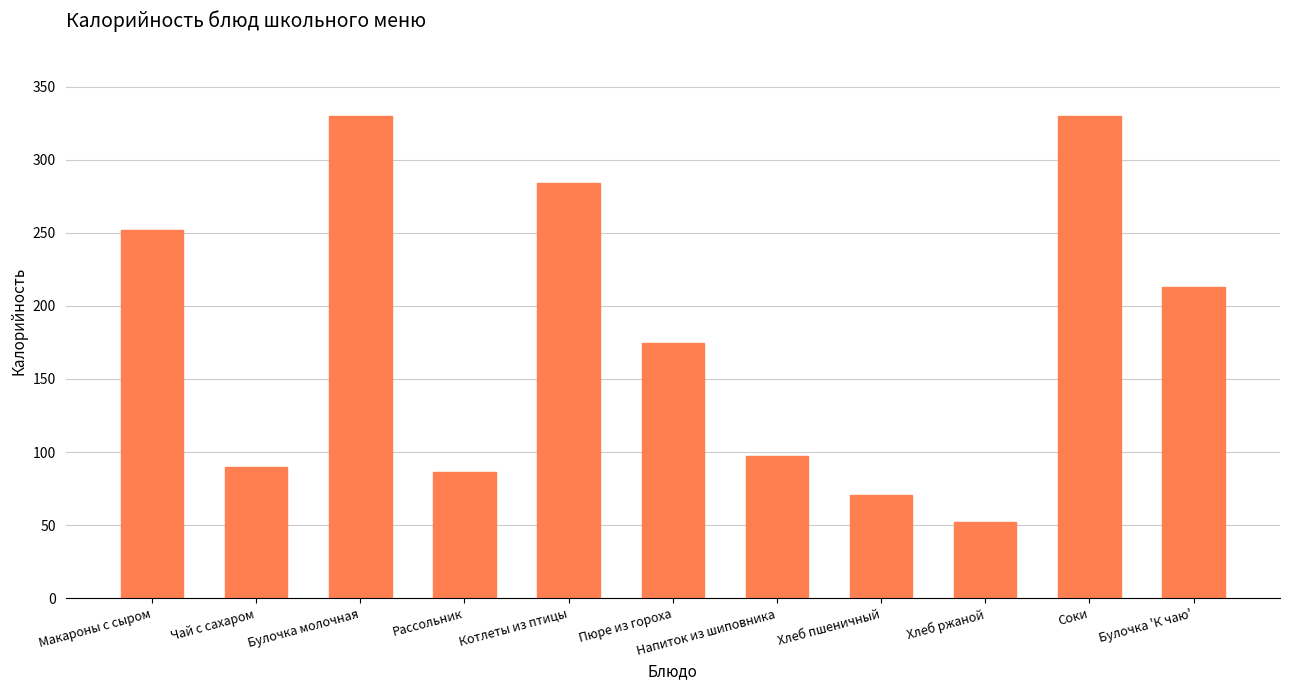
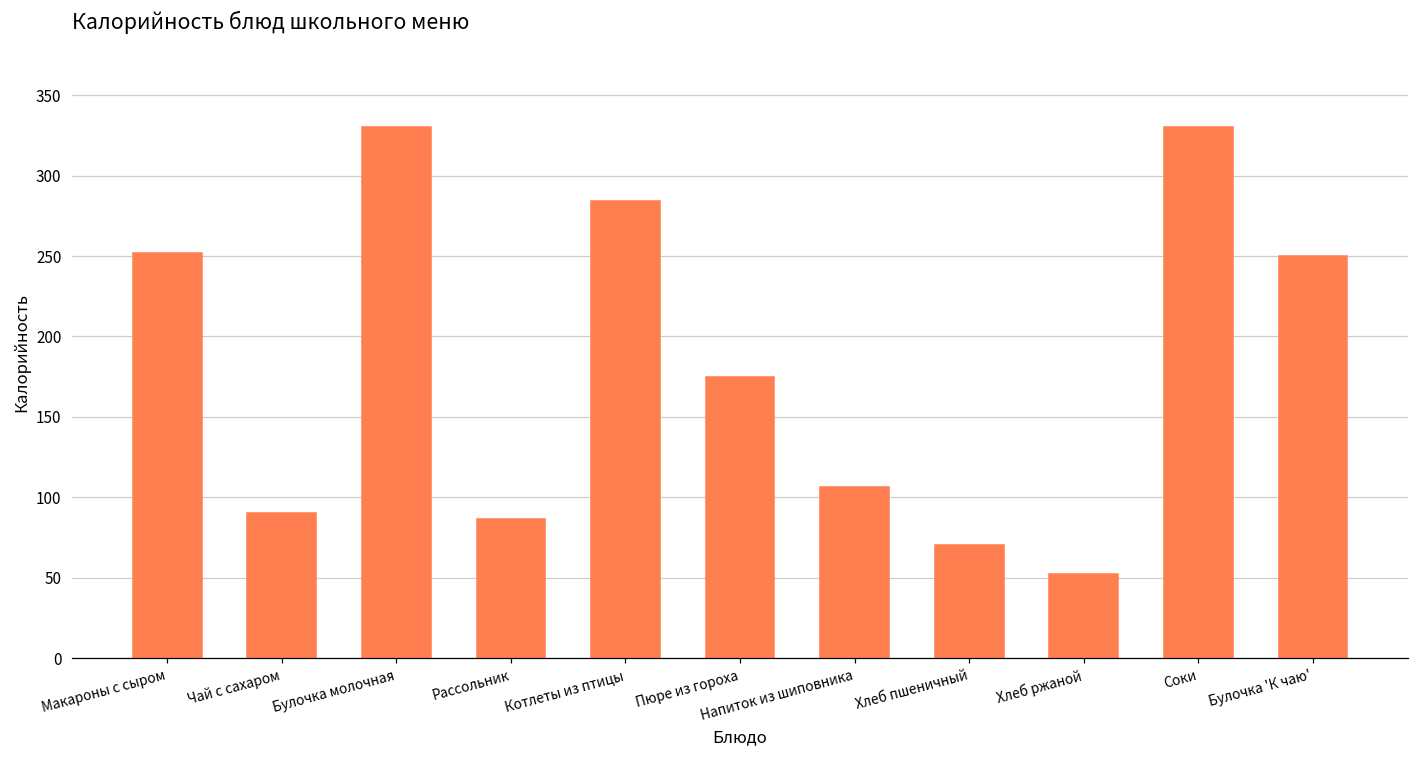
Напиток из шиповника: 97 -> 106
Булочка 'К чаю': 213 -> 250
